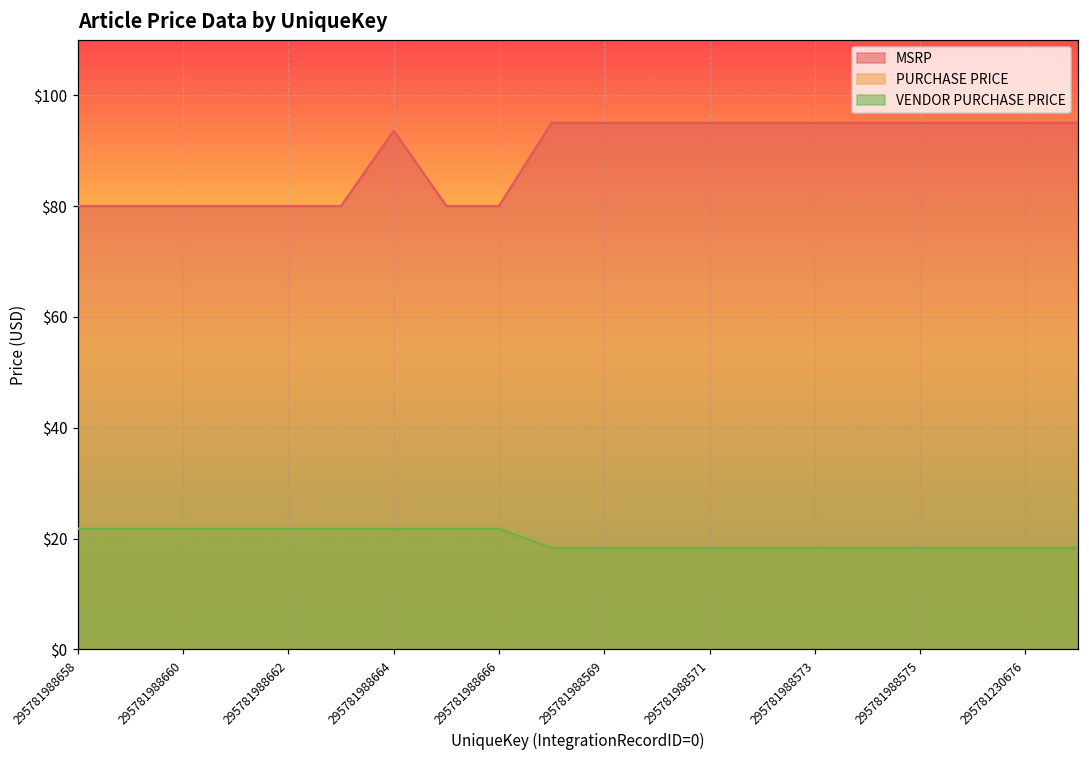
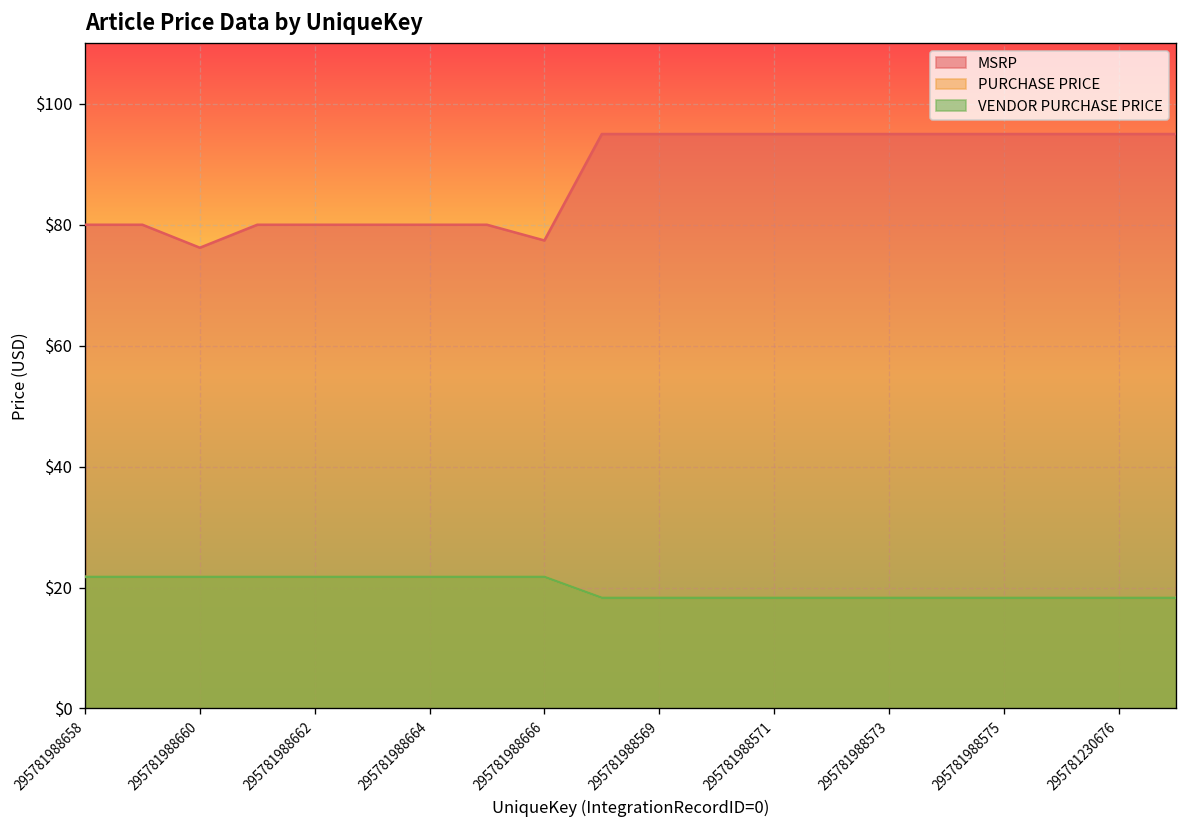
MSRP, 295781988660: $80 -> $76
MSRP, 295781988664: $94 -> $80
MSRP, 295781988666: $80 -> $77
